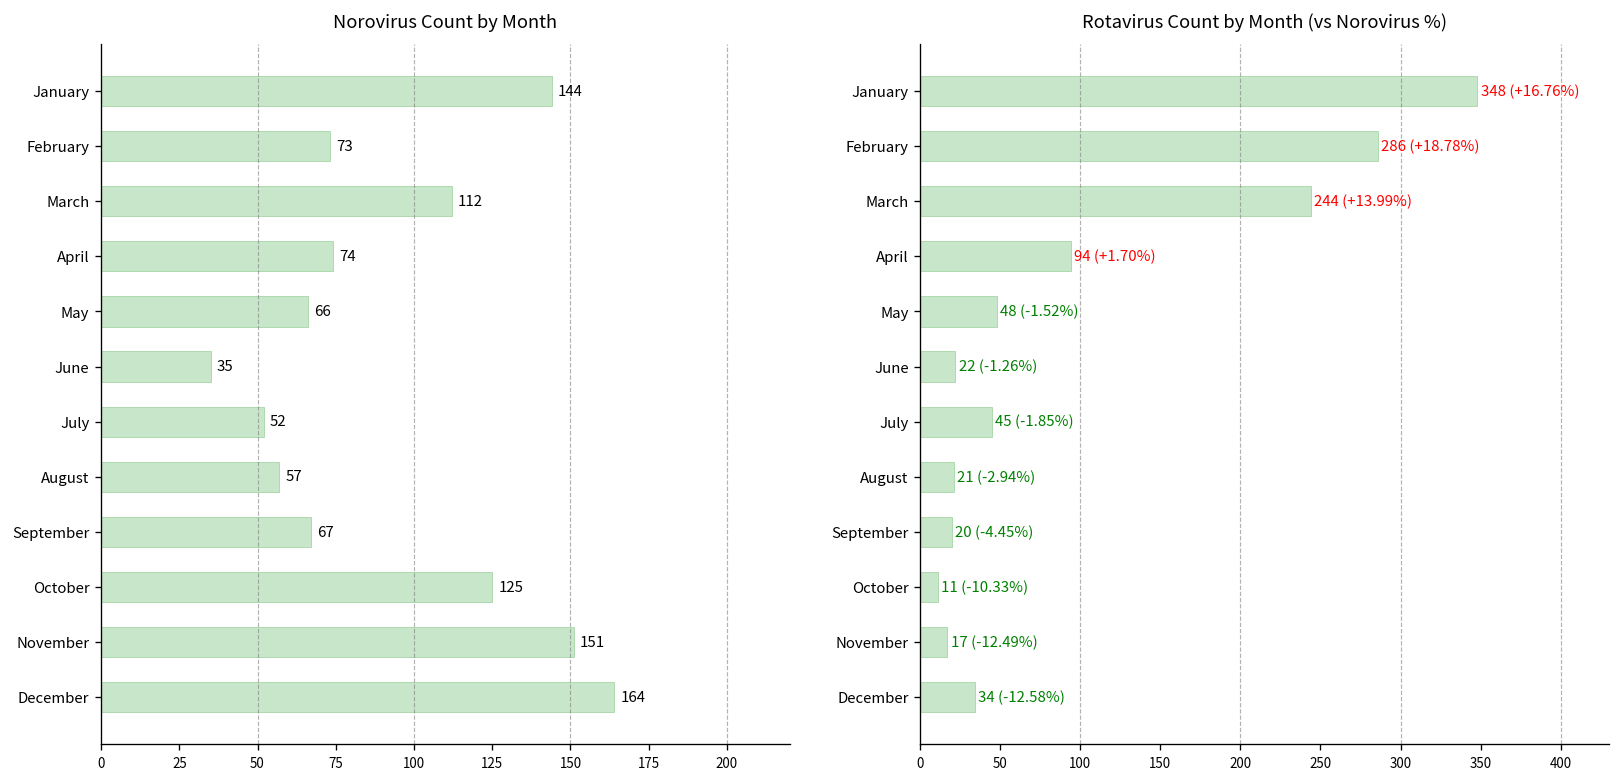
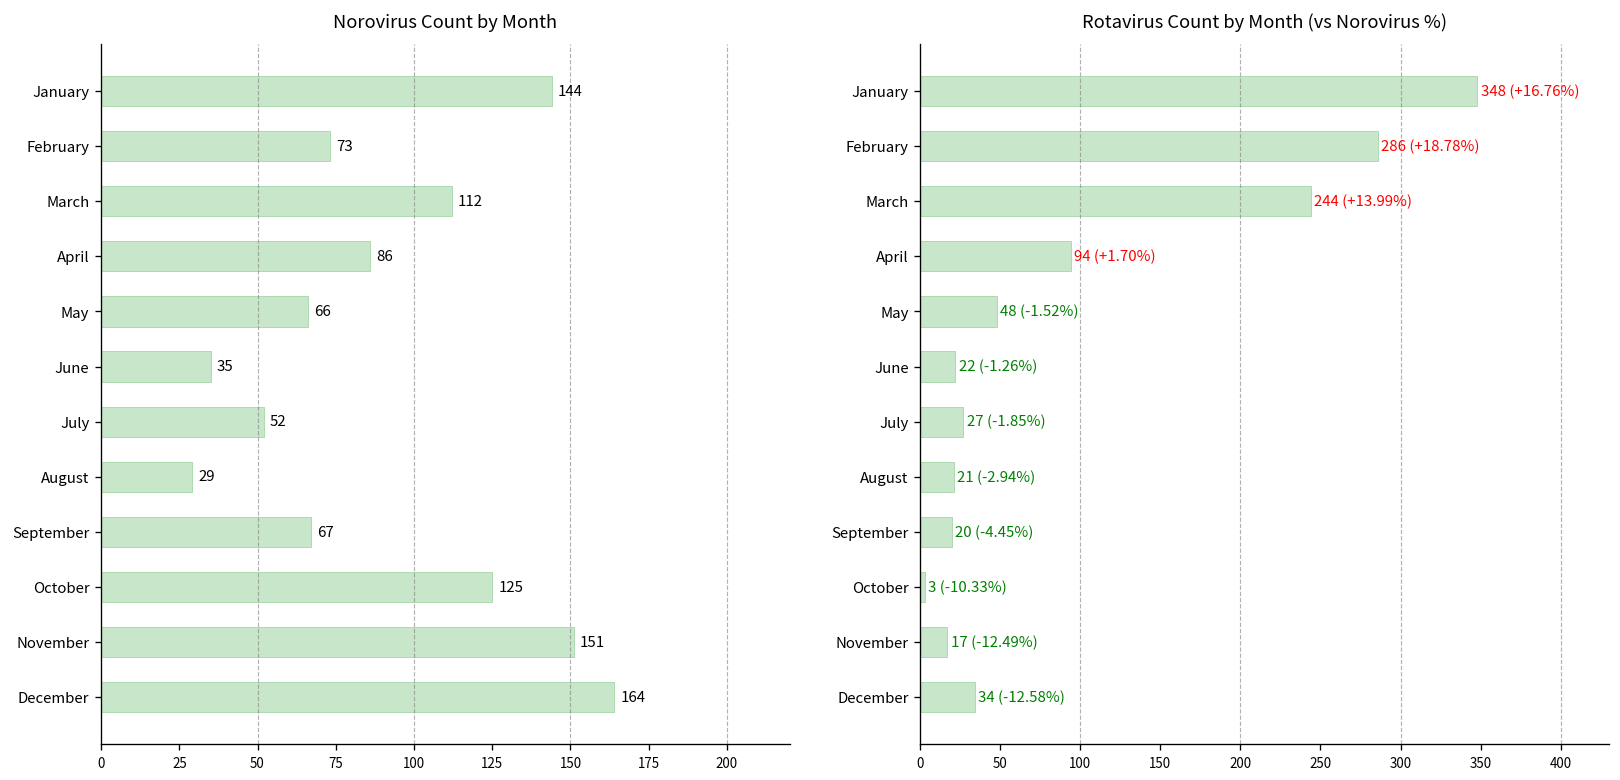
Norovirus Count by Month, April: 74 -> 86
Norovirus Count by Month, August: 57 -> 29
Rotavirus Count by Month (vs Norovirus %), July: 45 -> 27
Rotavirus Count by Month (vs Norovirus %), October: 11 -> 3
